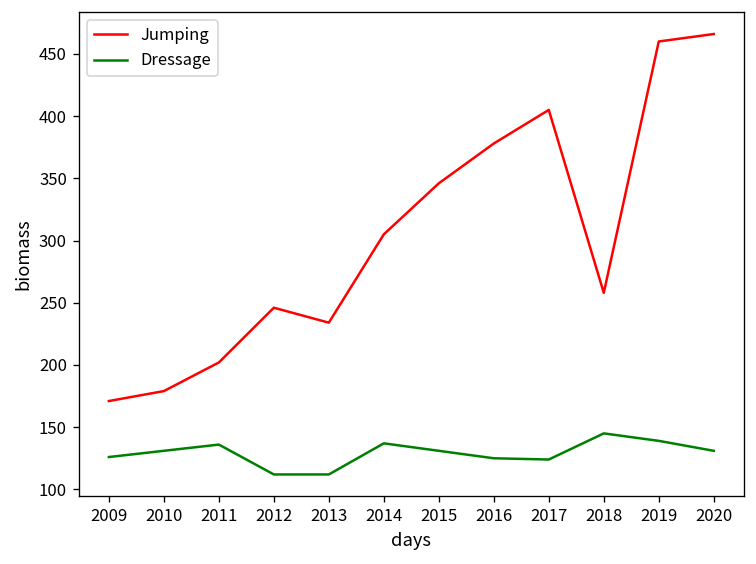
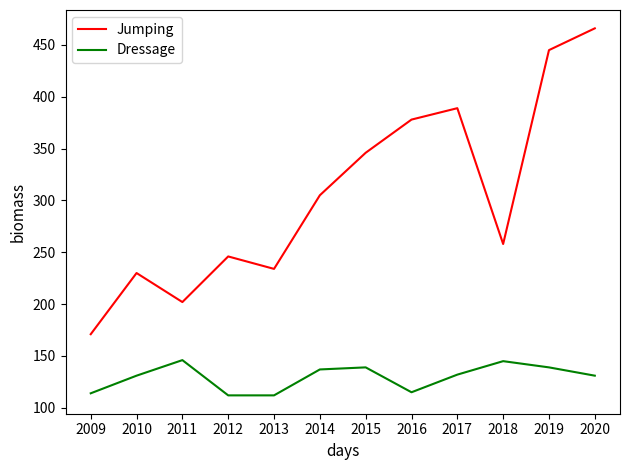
Dressage, 2009: 126 -> 114
Jumping, 2010: 179 -> 230
Dressage, 2011: 136 -> 146
Dressage, 2015: 131 -> 139
Dressage, 2016: 125 -> 115
Jumping, 2017: 405 -> 389
Dressage, 2017: 124 -> 132
Jumping, 2019: 460 -> 445
